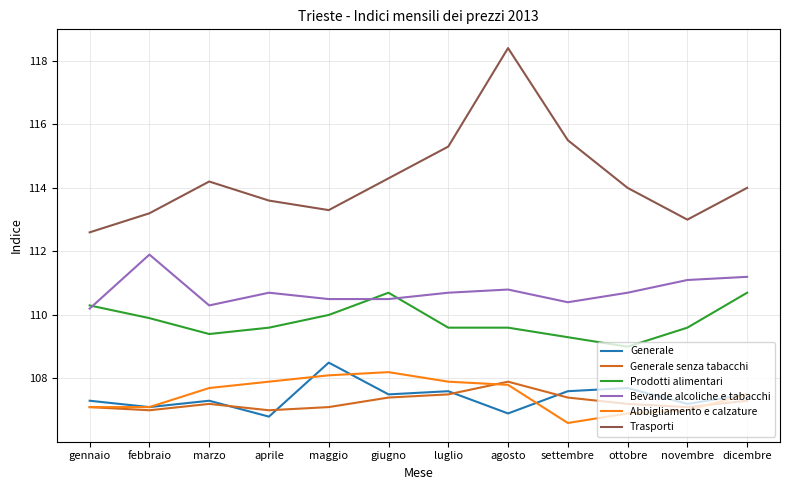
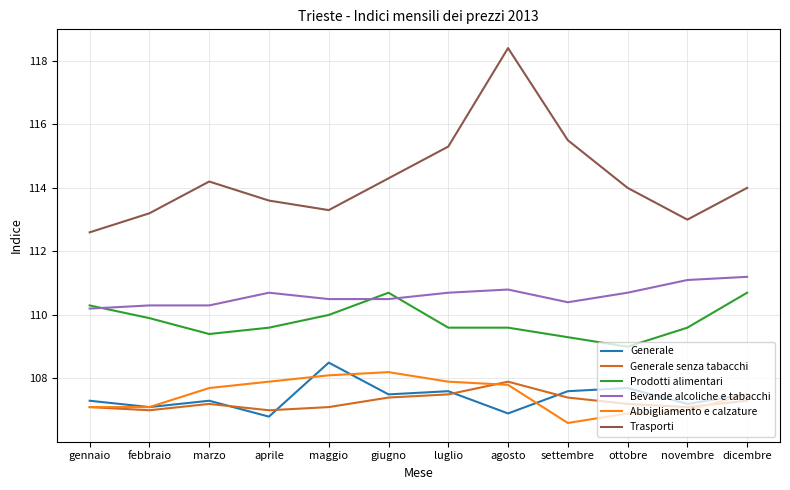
Bevande alcoliche e tabacchi, febbraio: 111.9 -> 110.3
